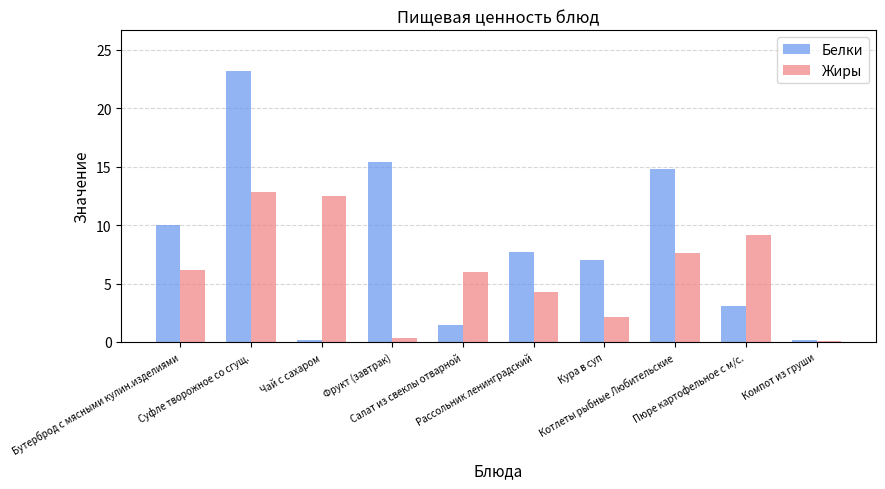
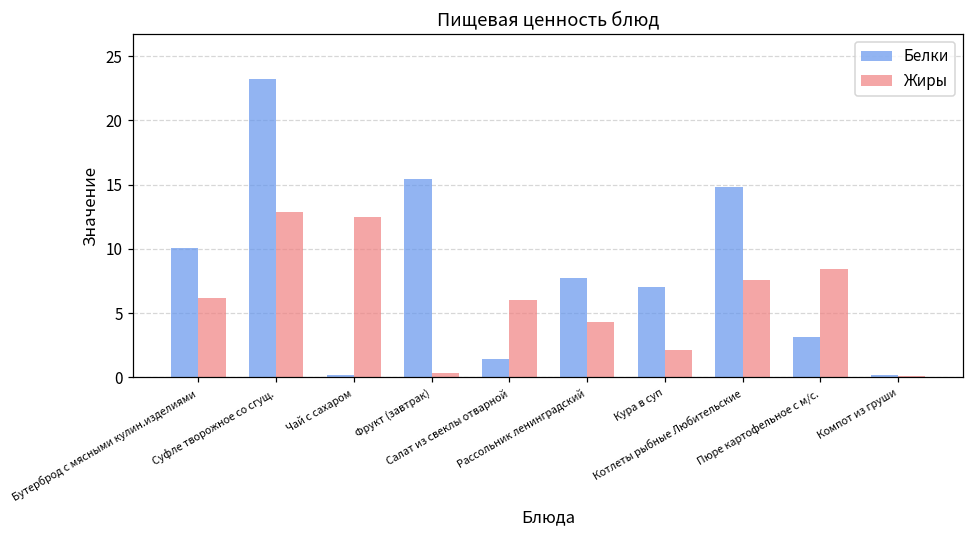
Жиры, Пюре картофельное с м/с.: 9.1 -> 8.4
